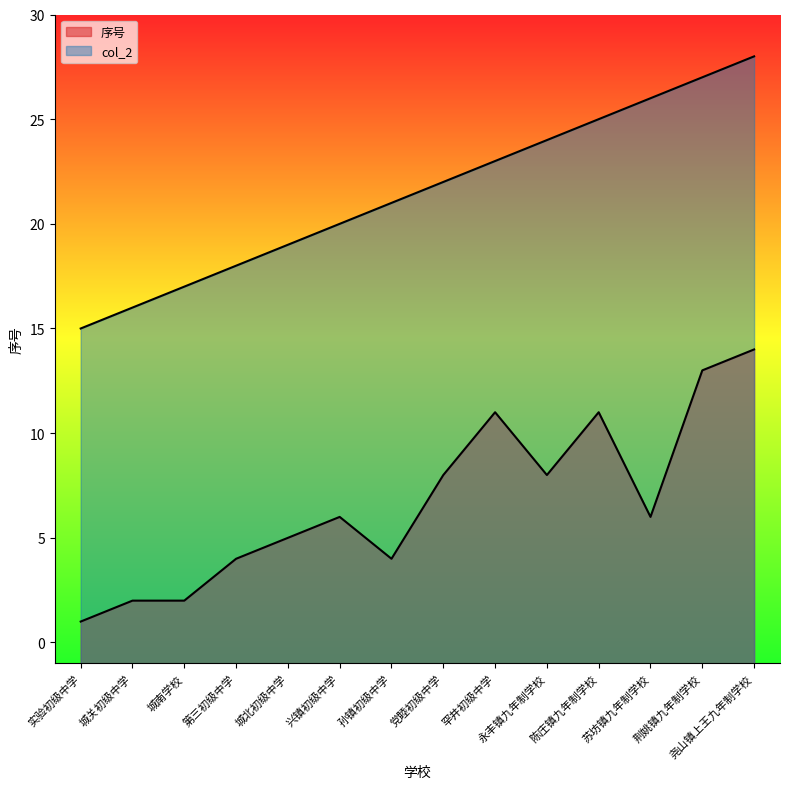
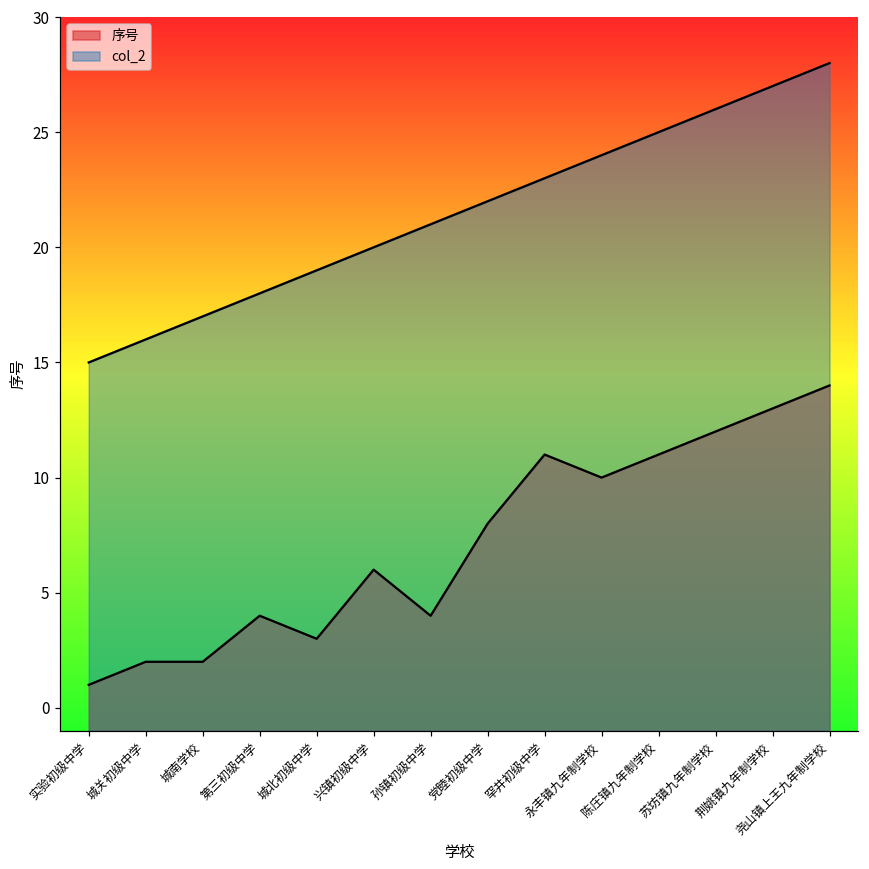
序号, 城北初级中学: 5 -> 3
序号, 永丰镇九年制学校: 8 -> 10
序号, 苏坊镇九年制学校: 6 -> 12
